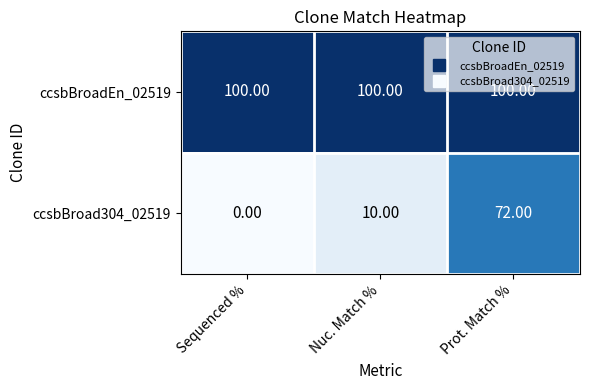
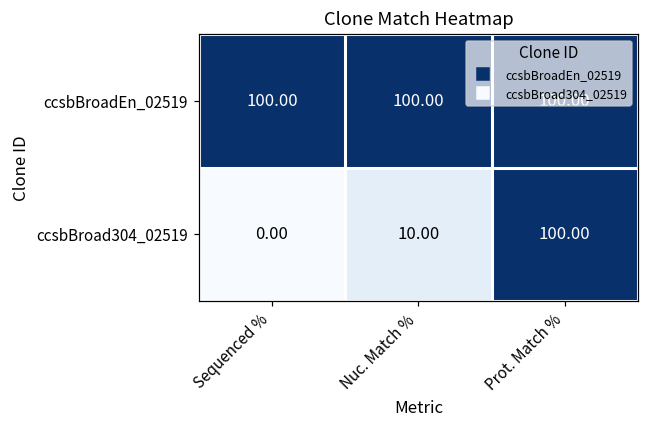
ccsbBroad304_02519, Prot. Match %: 72.00 -> 100.00
